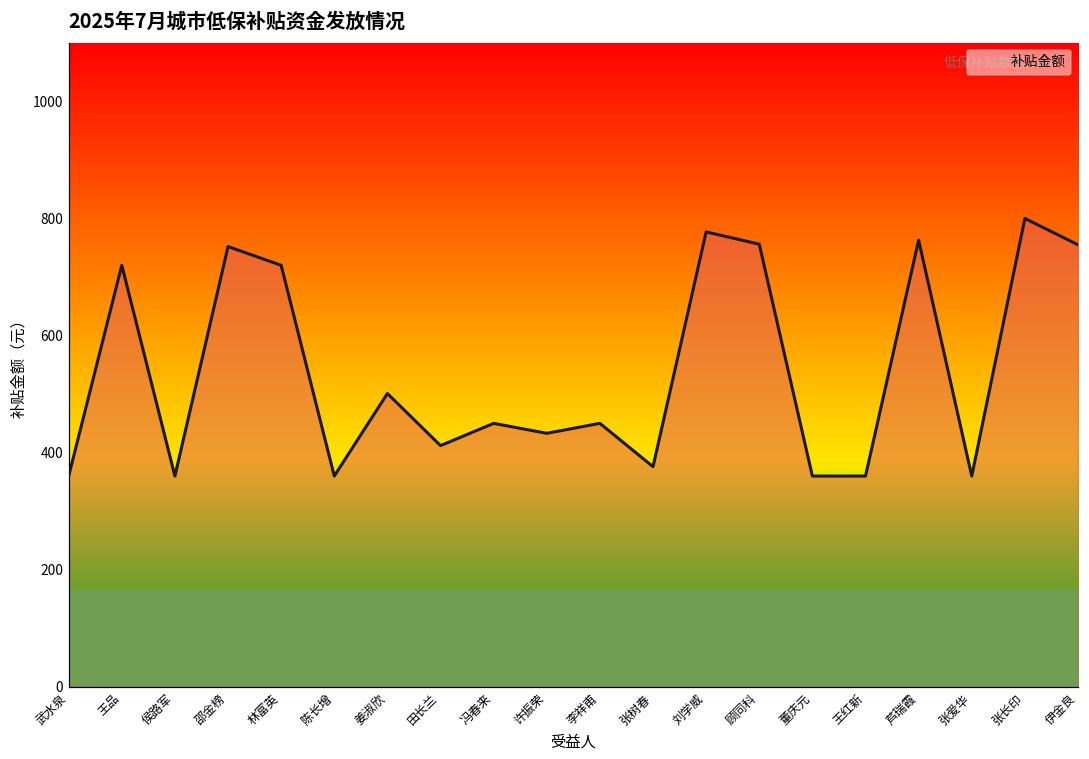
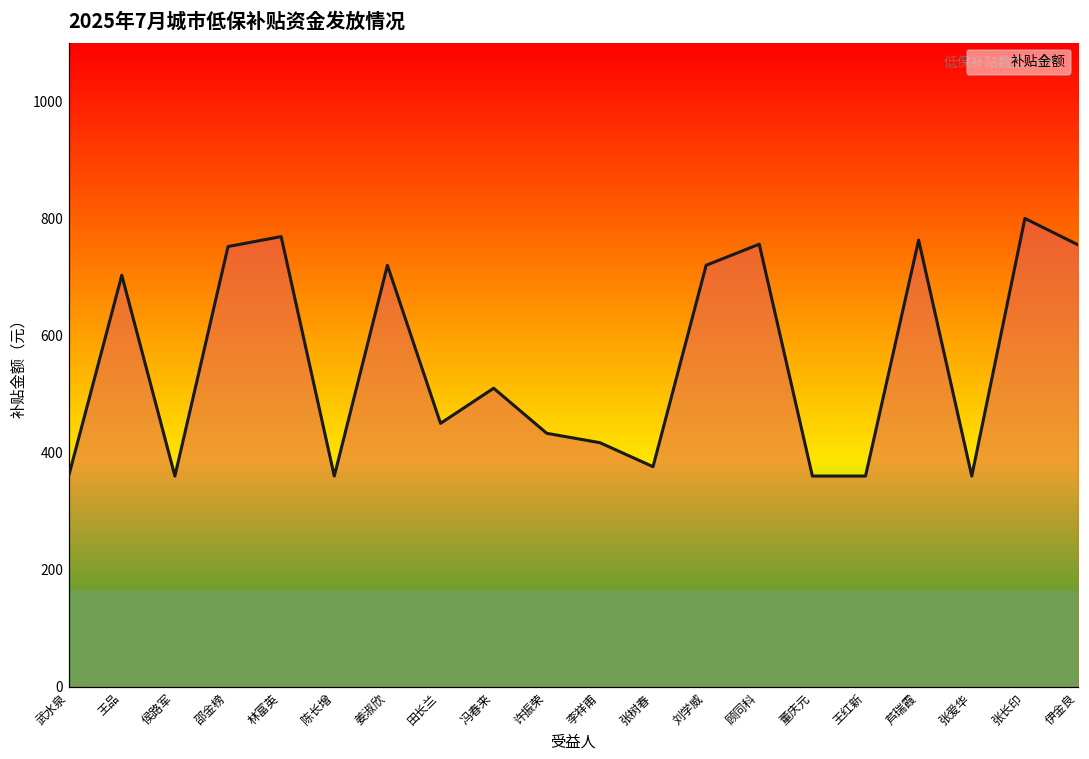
王品: 720 -> 700
林富英: 720 -> 770
姜淑欣: 500 -> 720
田长兰: 410 -> 450
冯春来: 450 -> 510
李祥甫: 450 -> 420
刘学威: 780 -> 720
